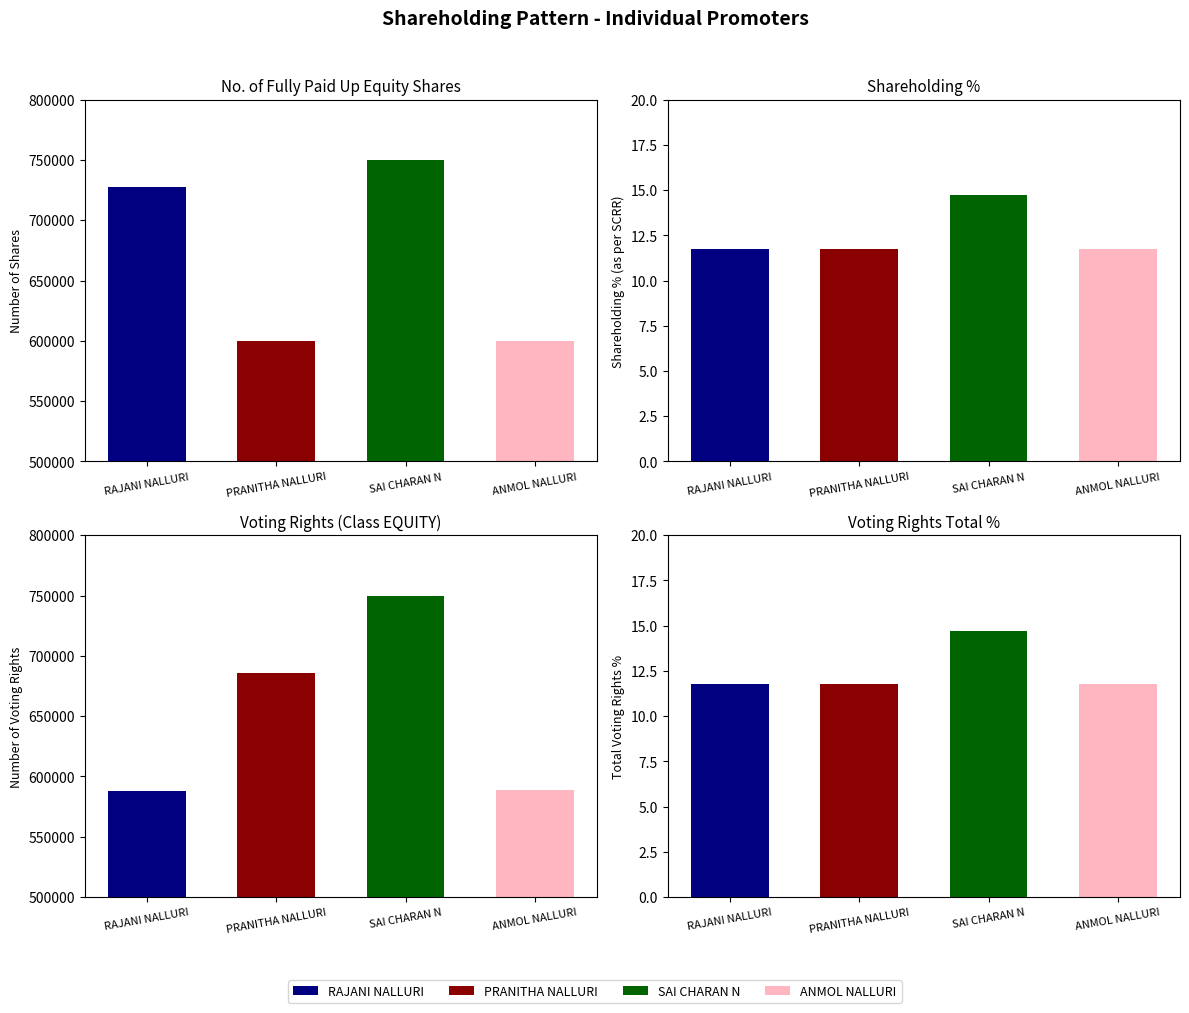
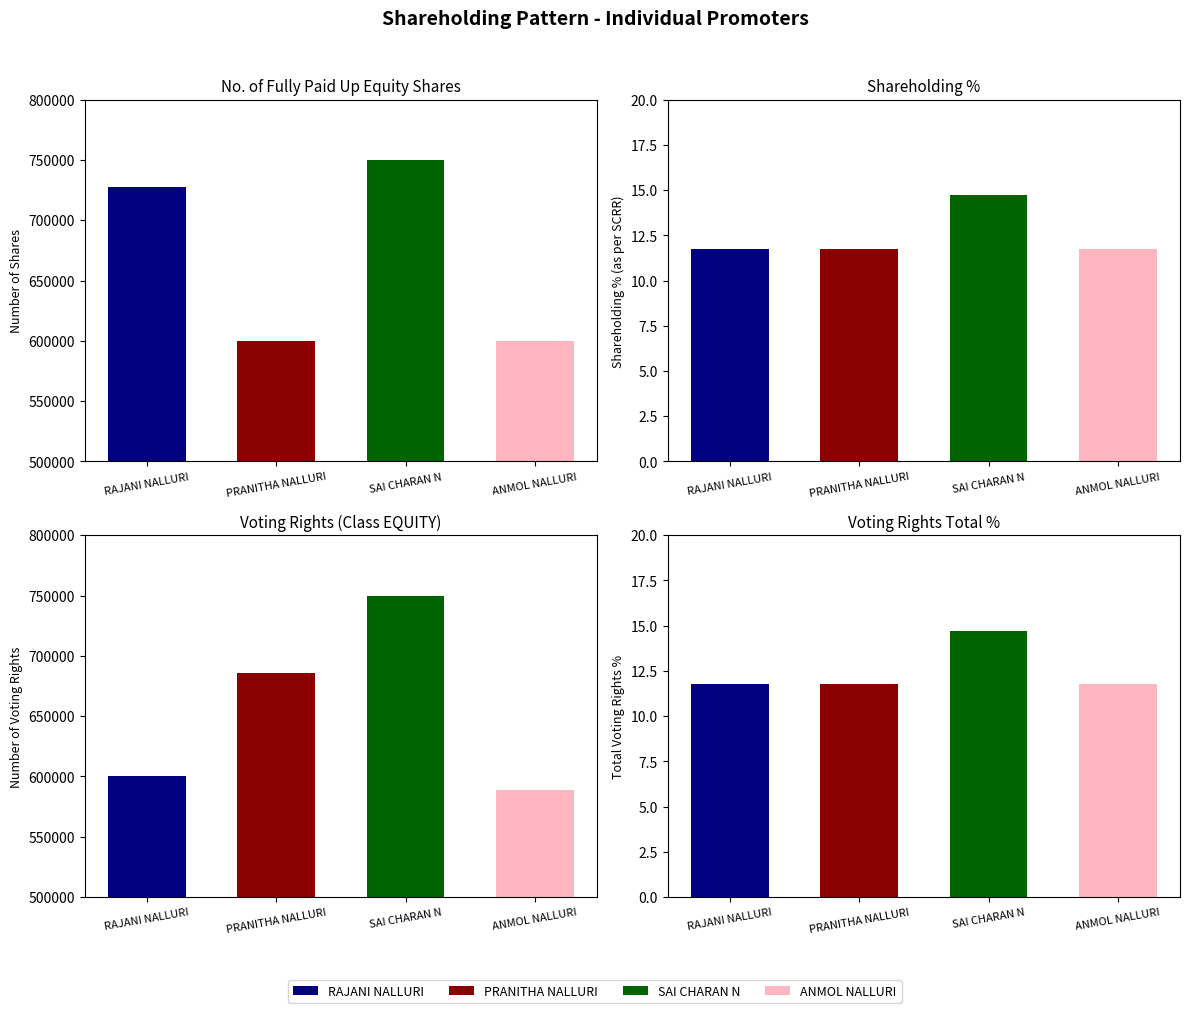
Voting Rights (Class EQUITY), RAJANI NALLURI: 588000 -> 600000
